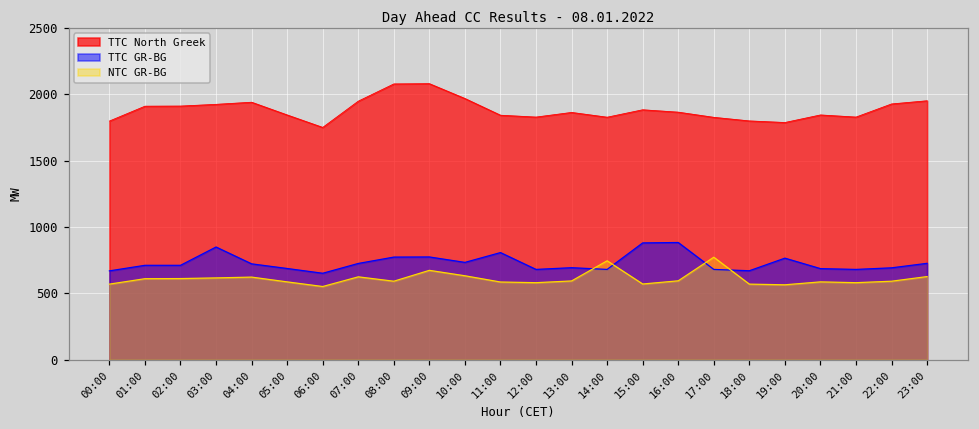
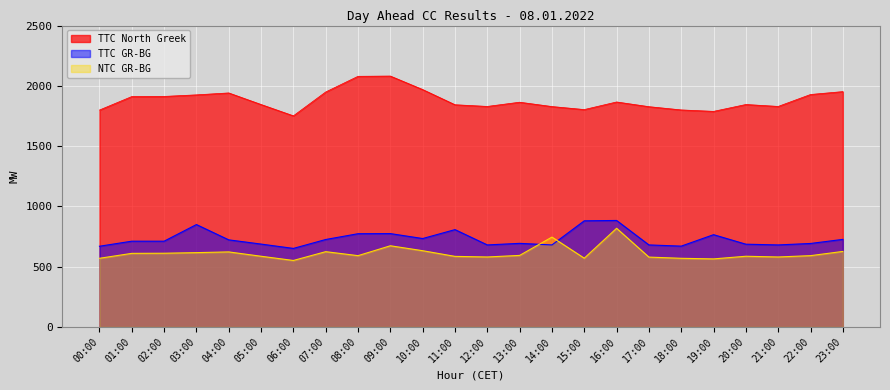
TTC North Greek, 15:00: 1880 -> 1800
NTC GR-BG, 16:00: 590 -> 820
NTC GR-BG, 17:00: 770 -> 580
